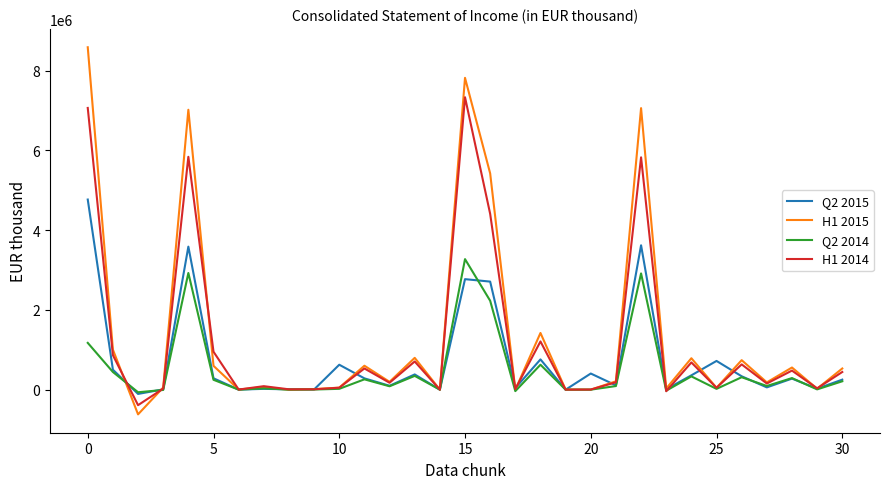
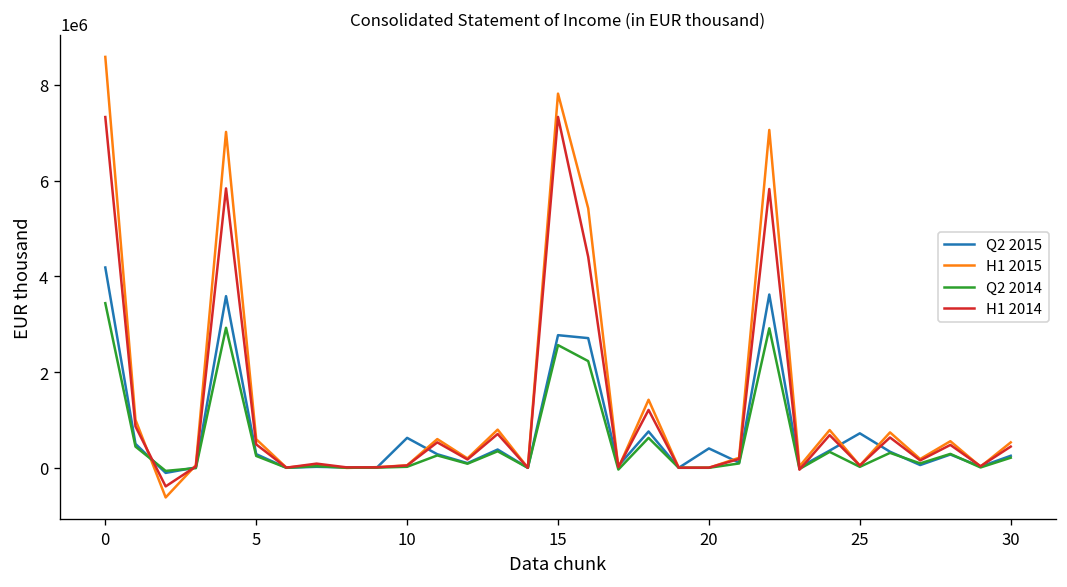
Q2 2015, 0: 4800000 -> 4200000
Q2 2014, 0: 1200000 -> 3400000
H1 2014, 0: 7100000 -> 7300000
H1 2014, 5: 1000000 -> 500000
Q2 2014, 15: 3300000 -> 2600000
